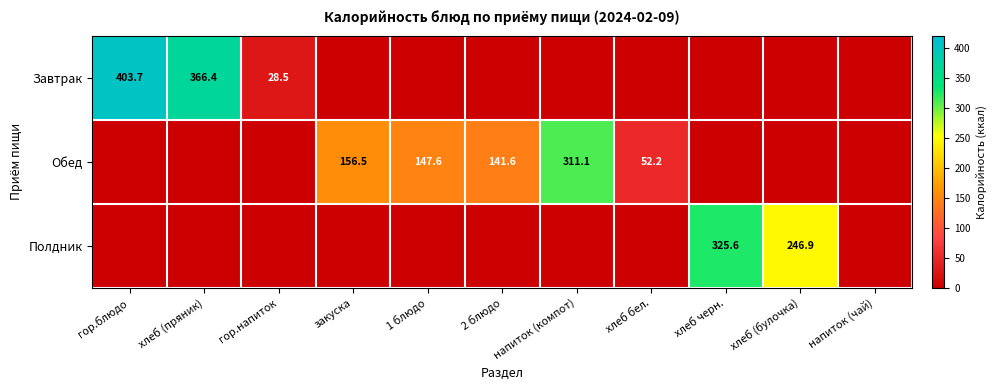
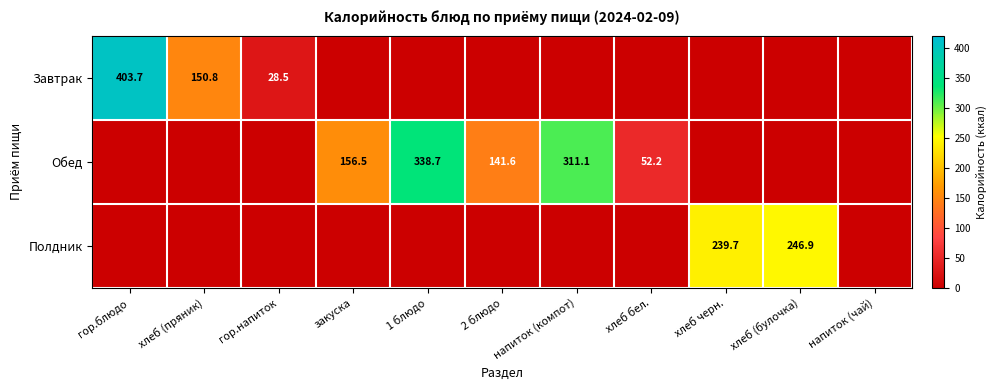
Завтрак, хлеб (пряник): 366.4 -> 150.8
Обед, 1 блюдо: 147.6 -> 338.7
Полдник, хлеб черн.: 325.6 -> 239.7
